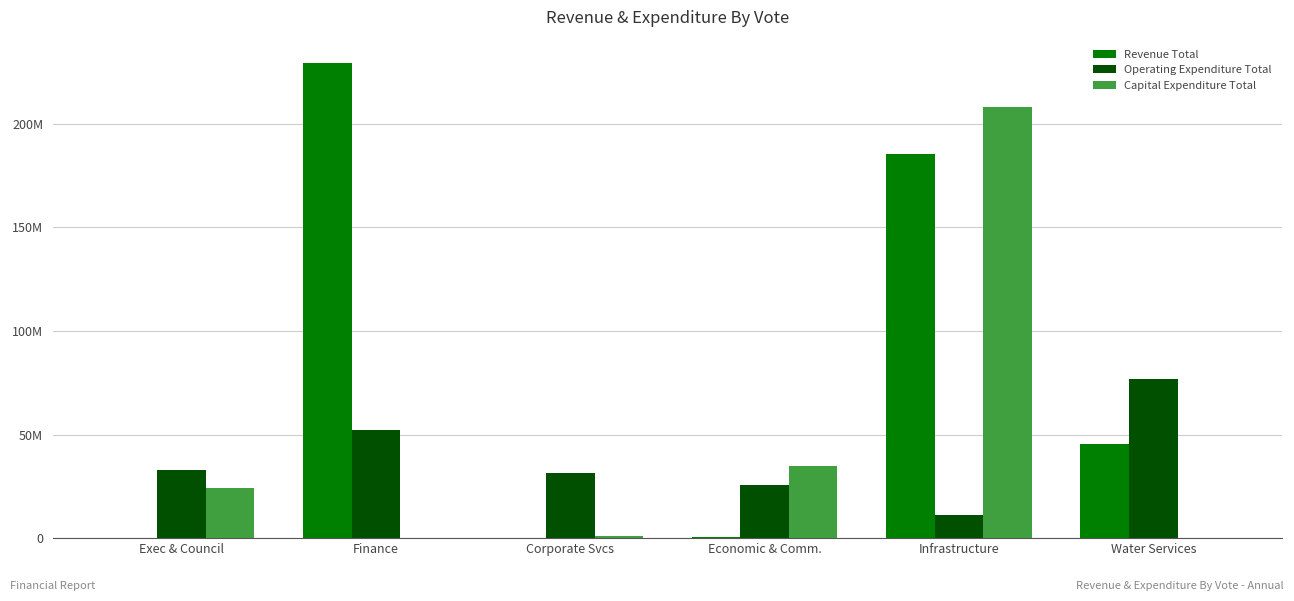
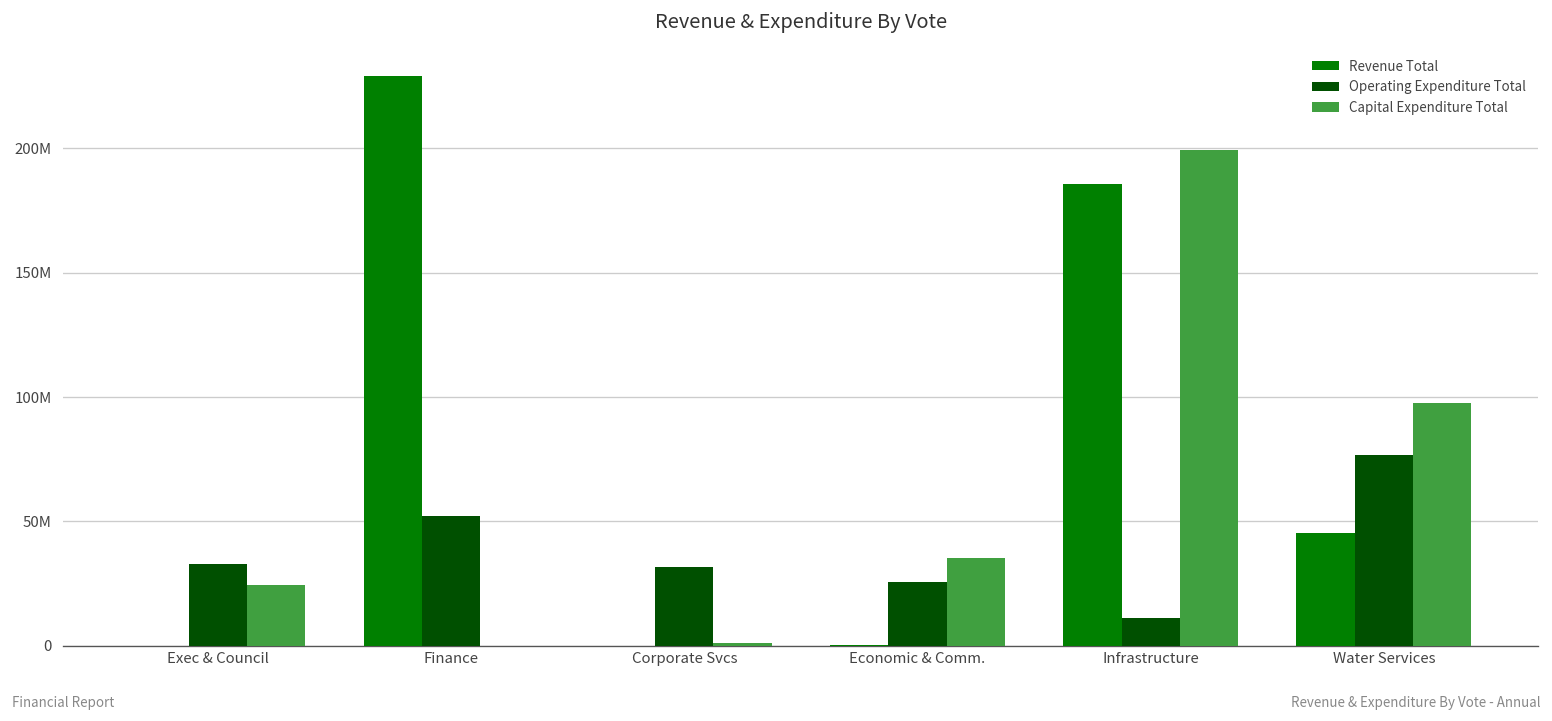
Capital Expenditure Total, Infrastructure: 208000000 -> 199000000
Capital Expenditure Total, Water Services: 0 -> 98000000
